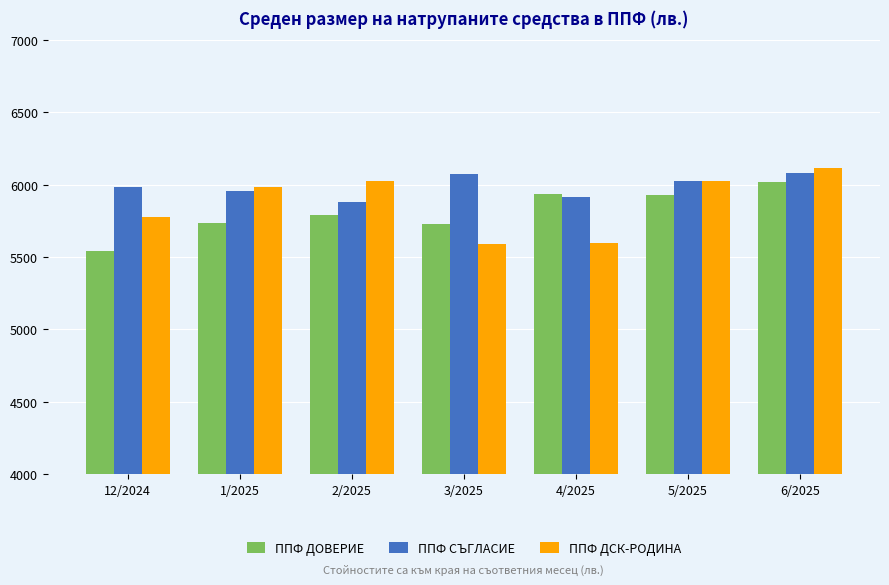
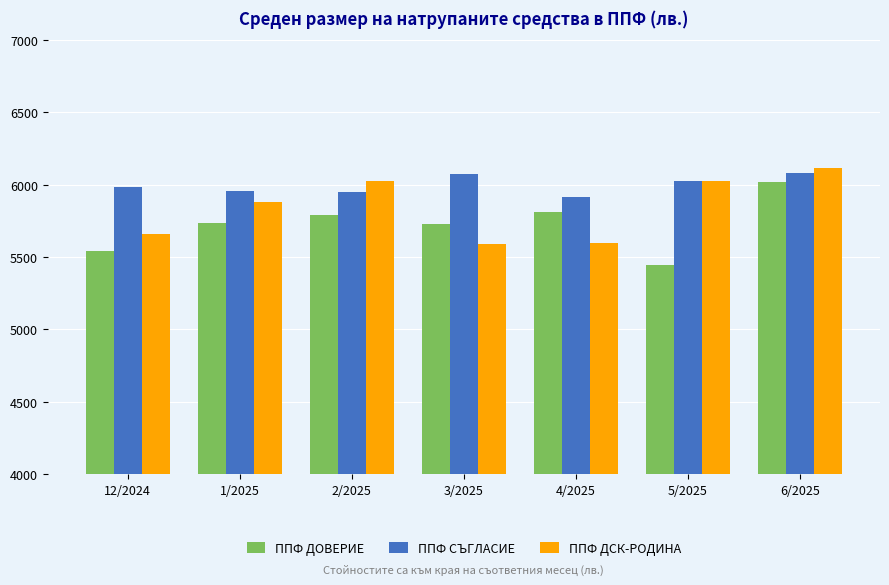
ППФ ДСК-РОДИНА, 12/2024: 5780 -> 5660
ППФ ДСК-РОДИНА, 1/2025: 5990 -> 5880
ППФ СЪГЛАСИЕ, 2/2025: 5880 -> 5950
ППФ ДОВЕРИЕ, 4/2025: 5940 -> 5810
ППФ ДОВЕРИЕ, 5/2025: 5930 -> 5440
